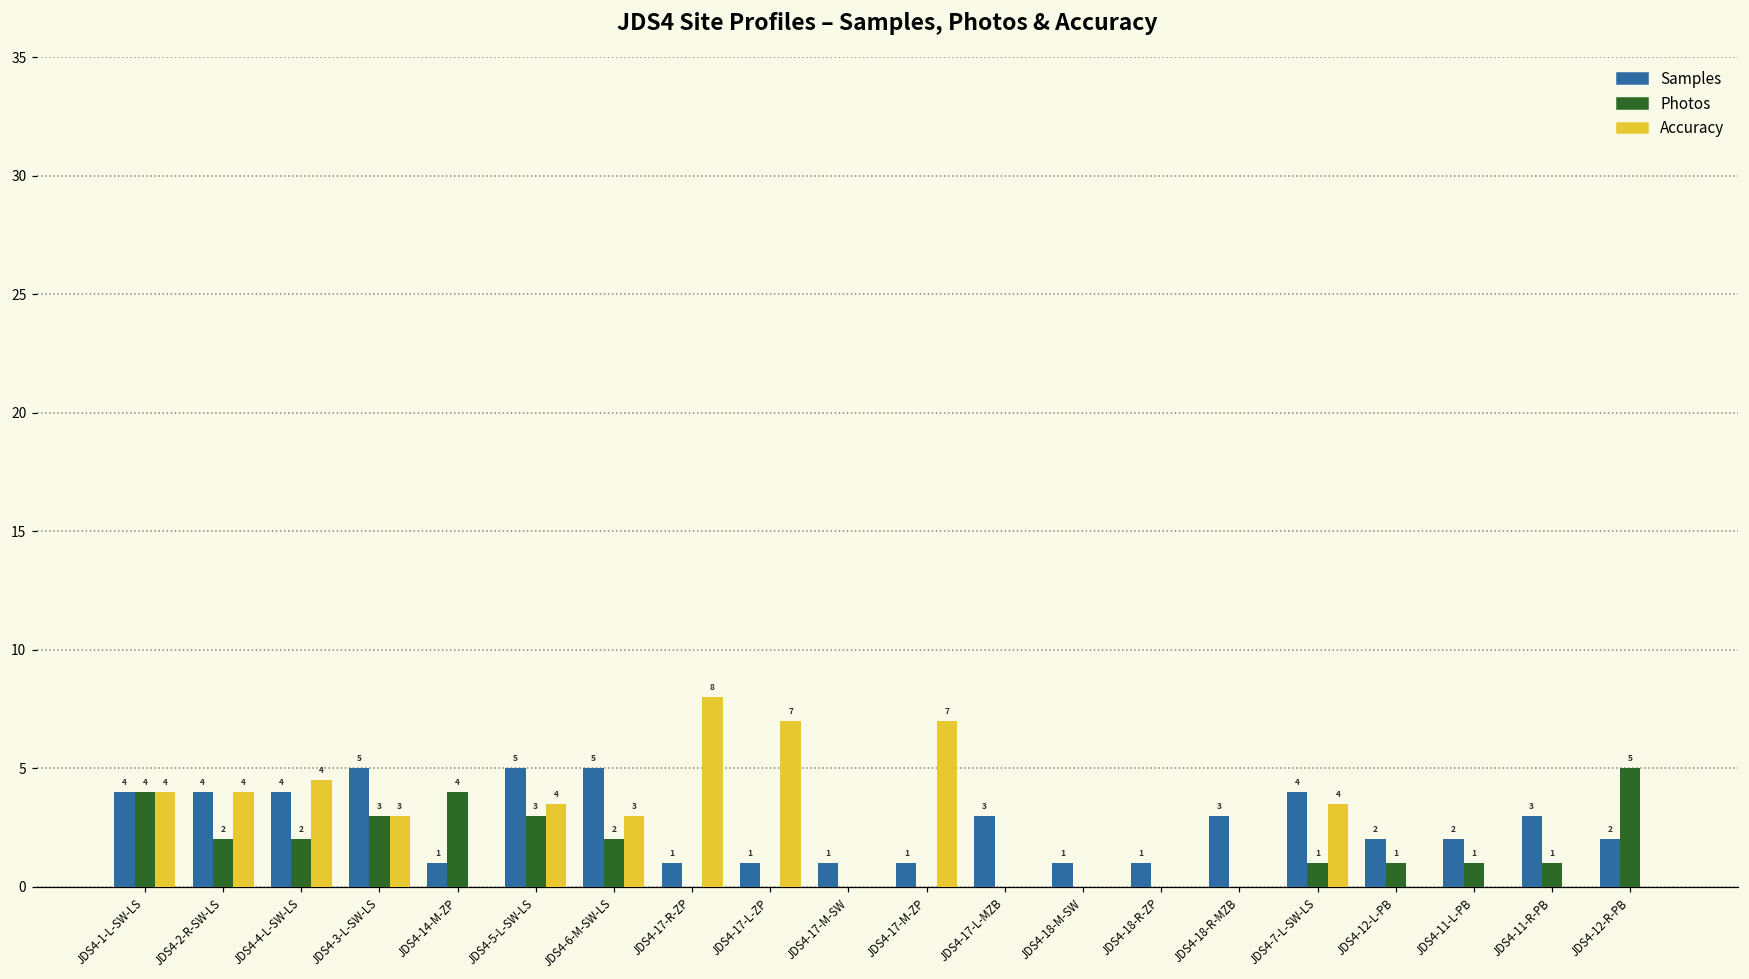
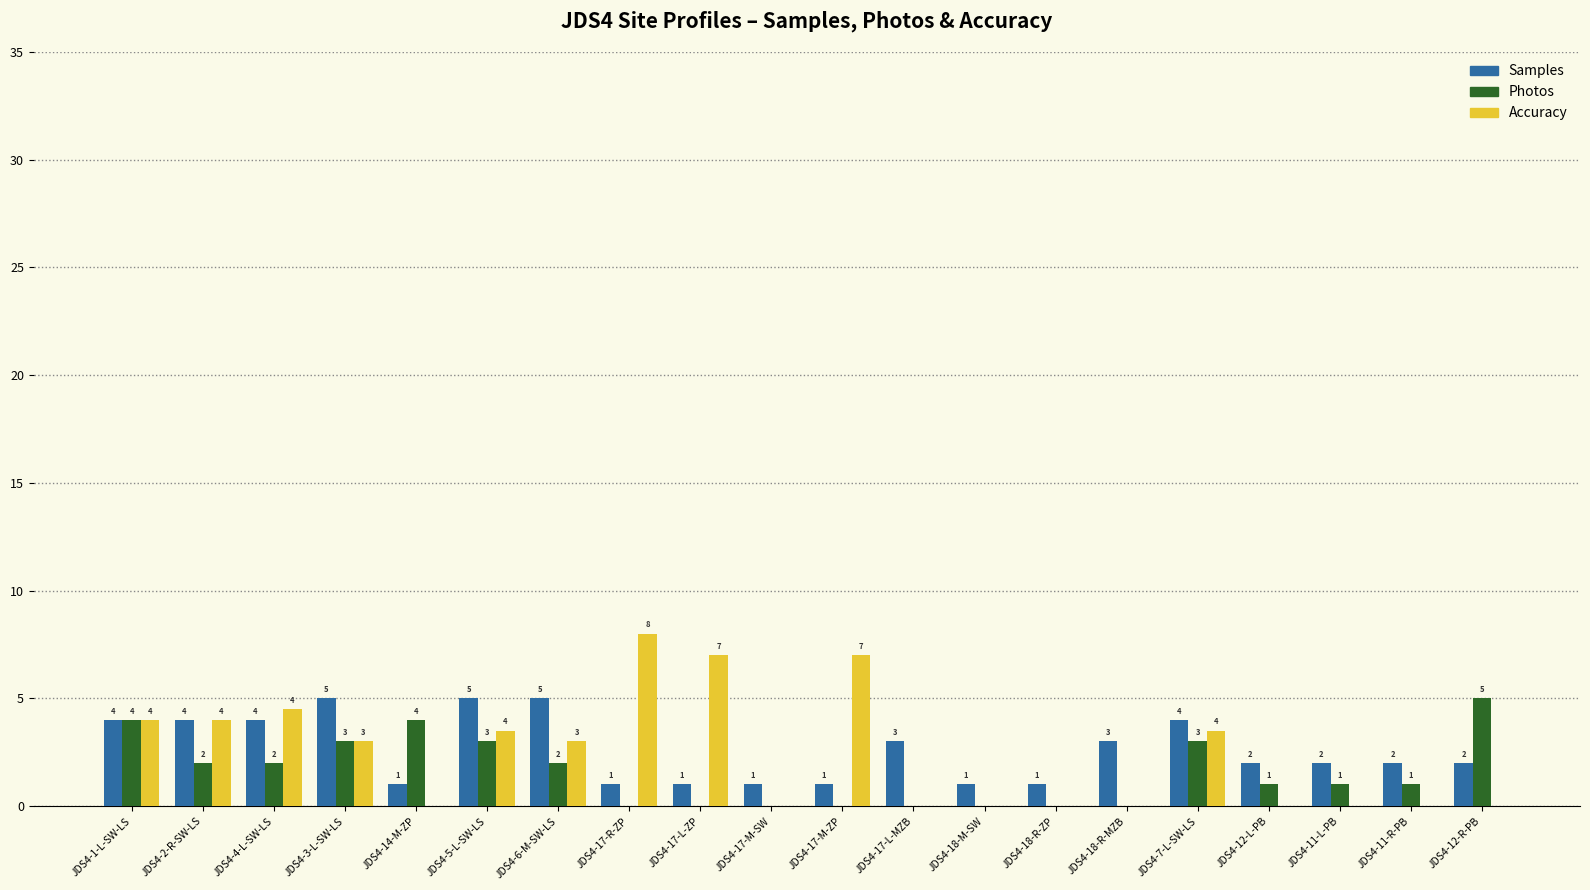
Photos, JDS4-7-L-SW-LS: 1 -> 3
Samples, JDS4-11-R-PB: 3 -> 2
